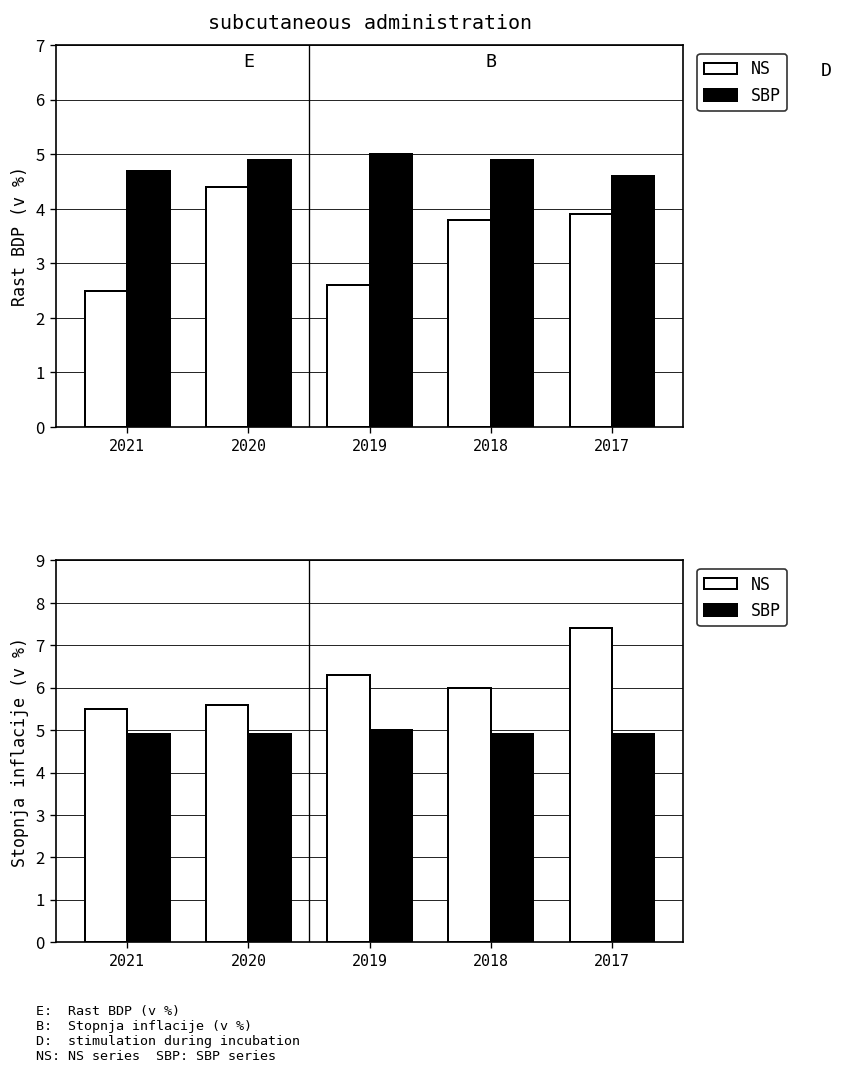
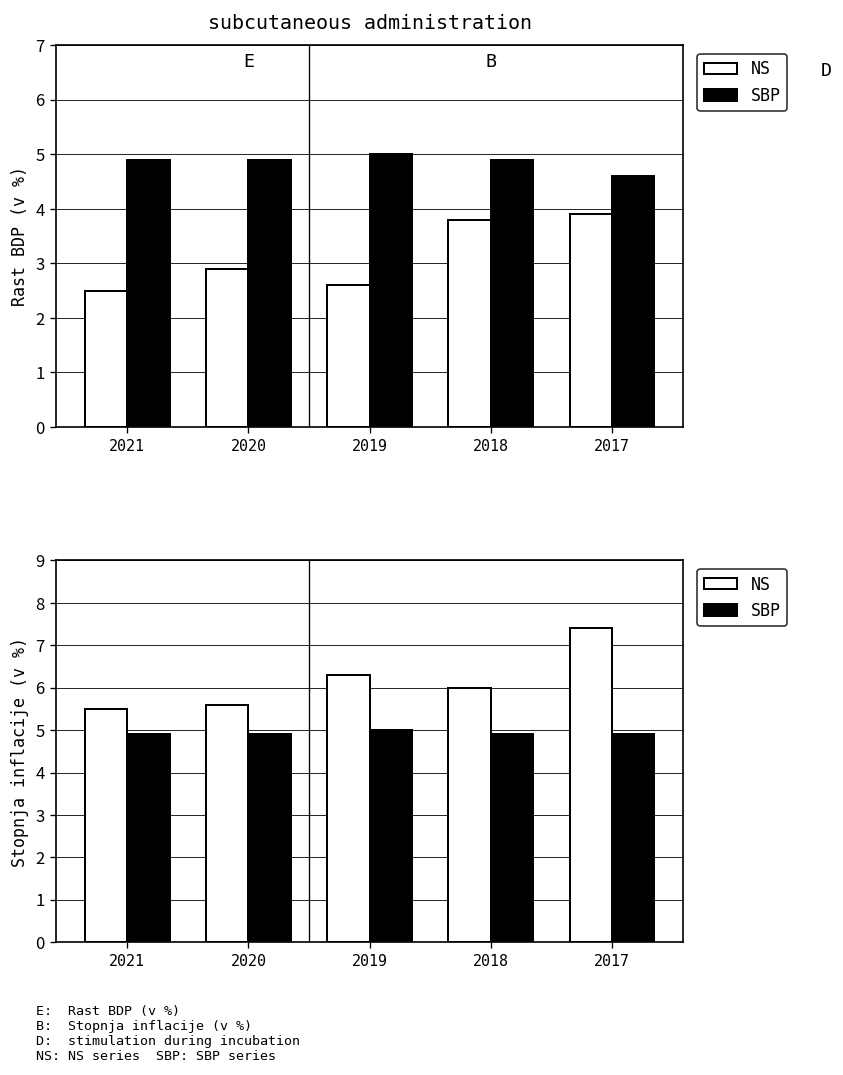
subcutaneous administration, SBP, 2021: 4.7 -> 4.9
subcutaneous administration, NS, 2020: 4.4 -> 2.9
